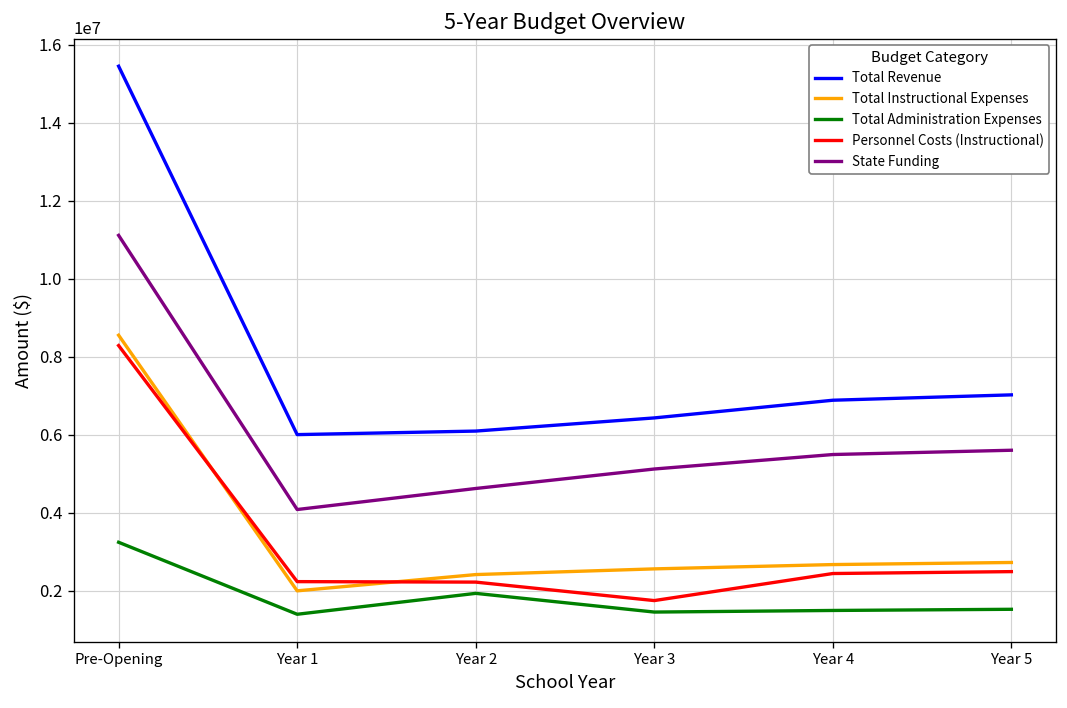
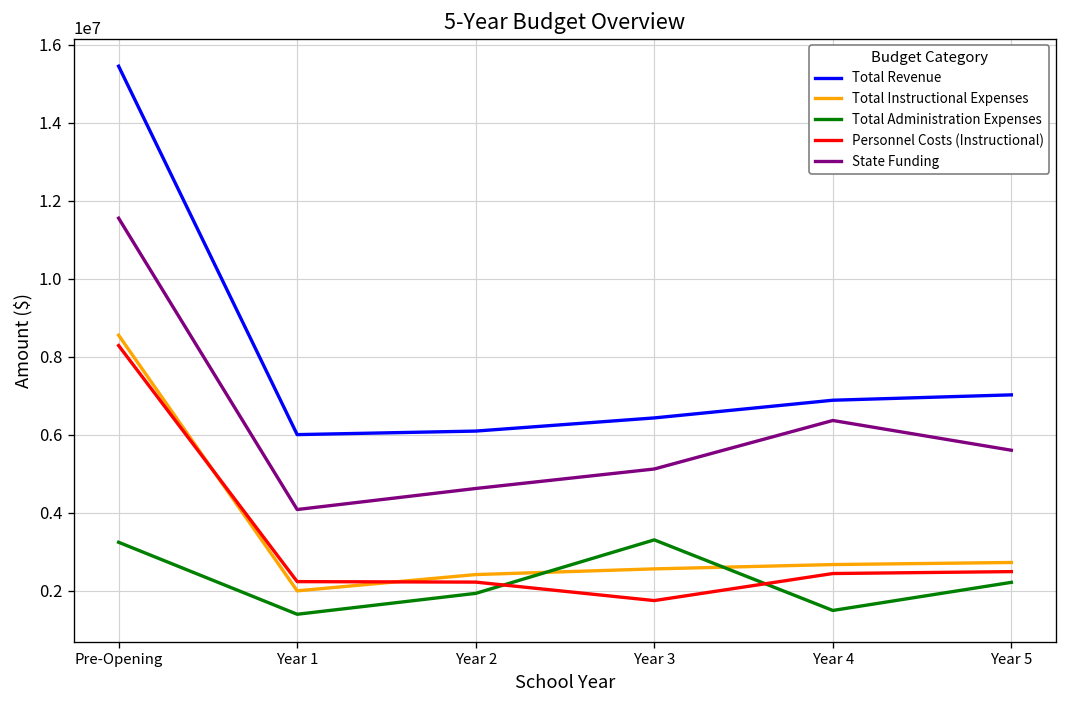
State Funding, Pre-Opening: 11100000 -> 11600000
Total Administration Expenses, Year 3: 1500000 -> 3300000
State Funding, Year 4: 5500000 -> 6400000
Total Administration Expenses, Year 5: 1500000 -> 2200000
